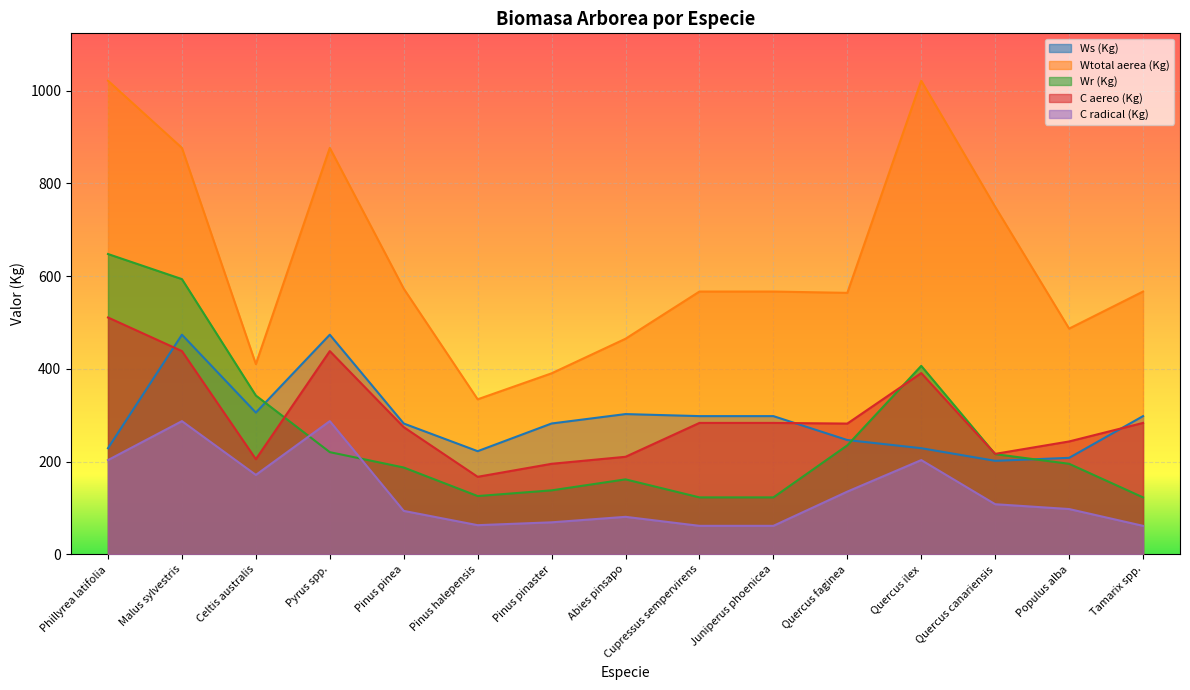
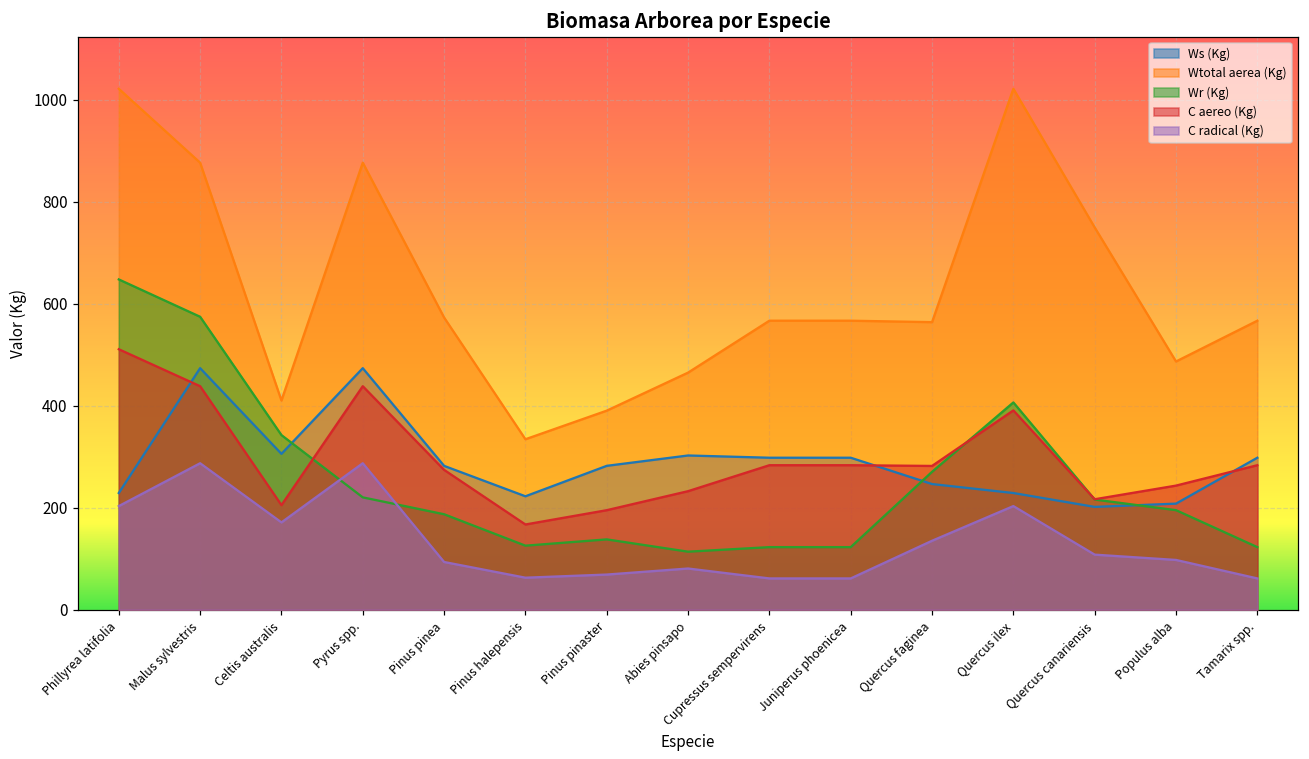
Wr (Kg), Malus sylvestris: 590 -> 570
Wr (Kg), Abies pinsapo: 160 -> 110
C aereo (Kg), Abies pinsapo: 210 -> 230
Wr (Kg), Quercus faginea: 240 -> 270
